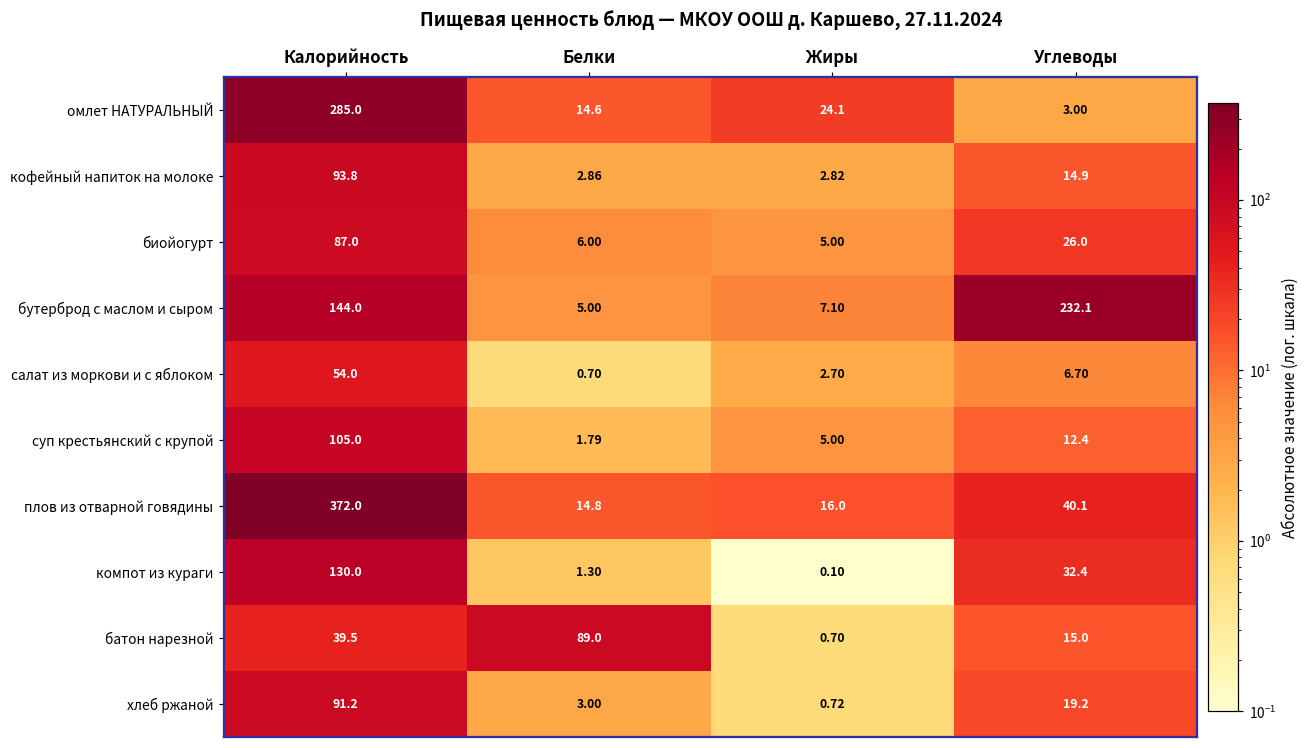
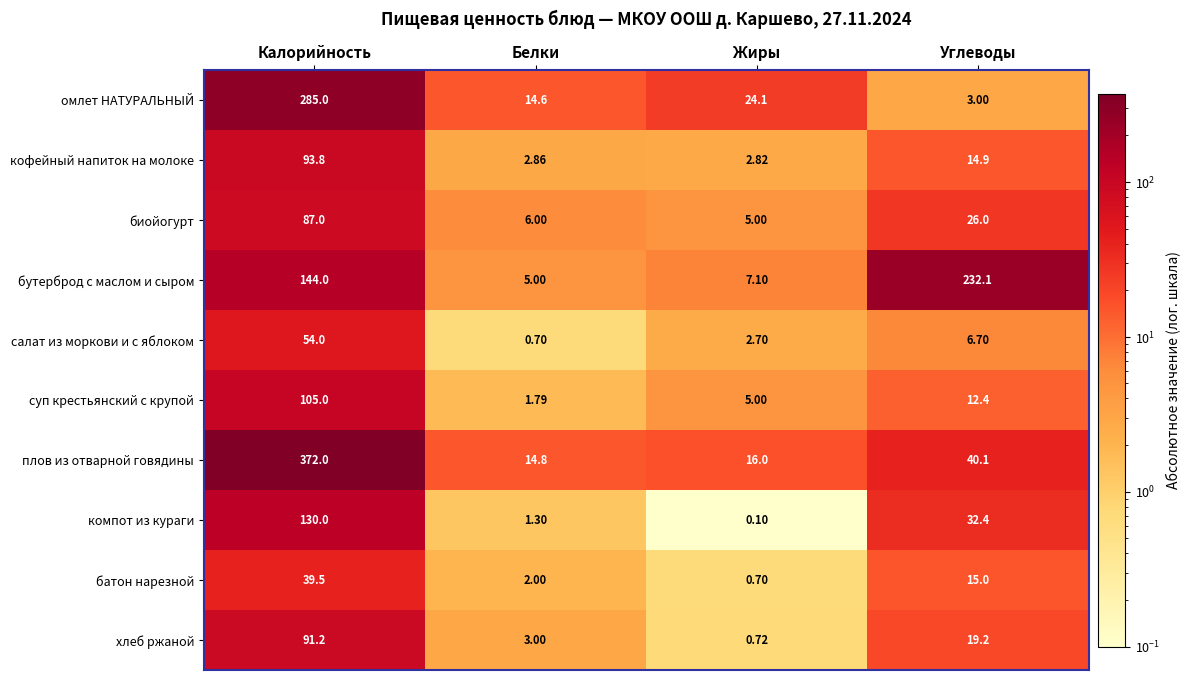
батон нарезной, Белки: 89.0 -> 2.00
